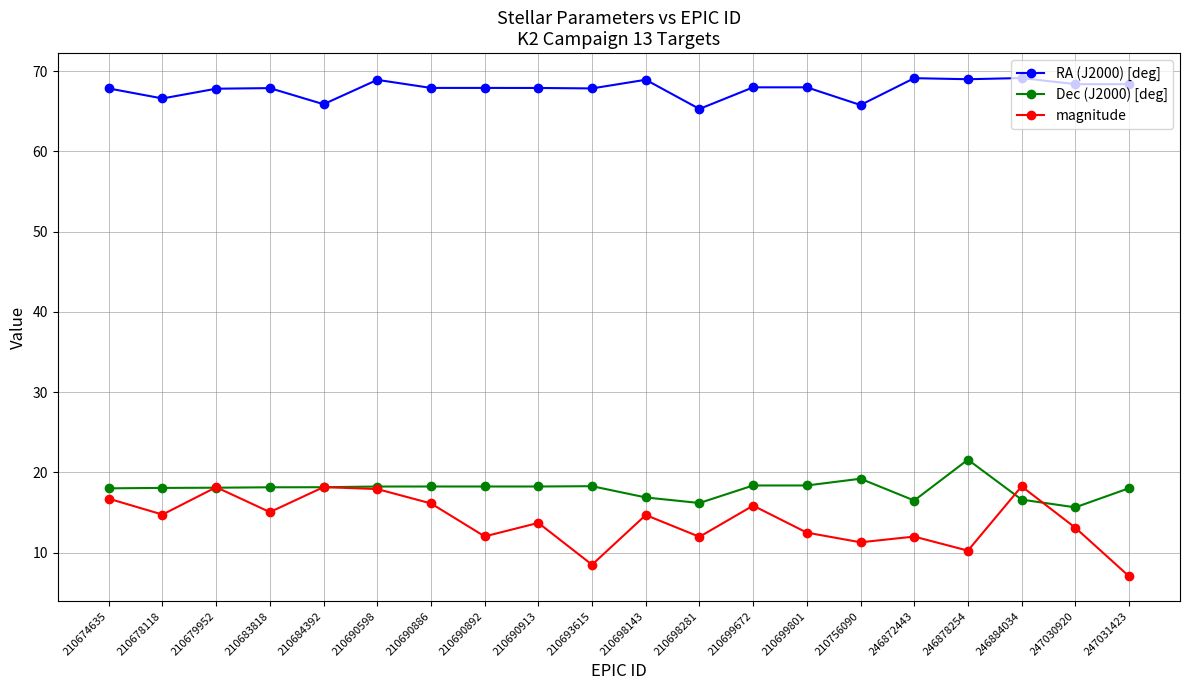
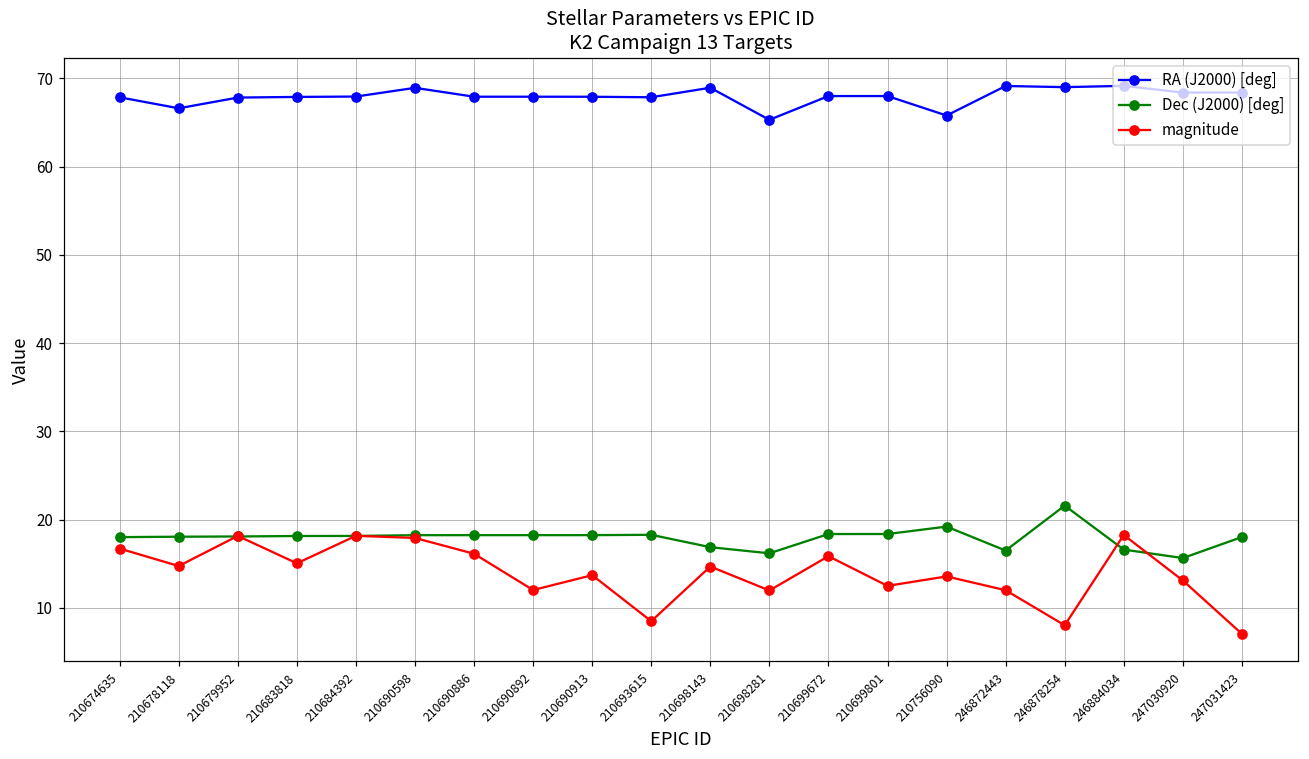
RA (J2000) [deg], 210684392: 66 -> 68
magnitude, 210756090: 11 -> 14
magnitude, 246878254: 10 -> 8
